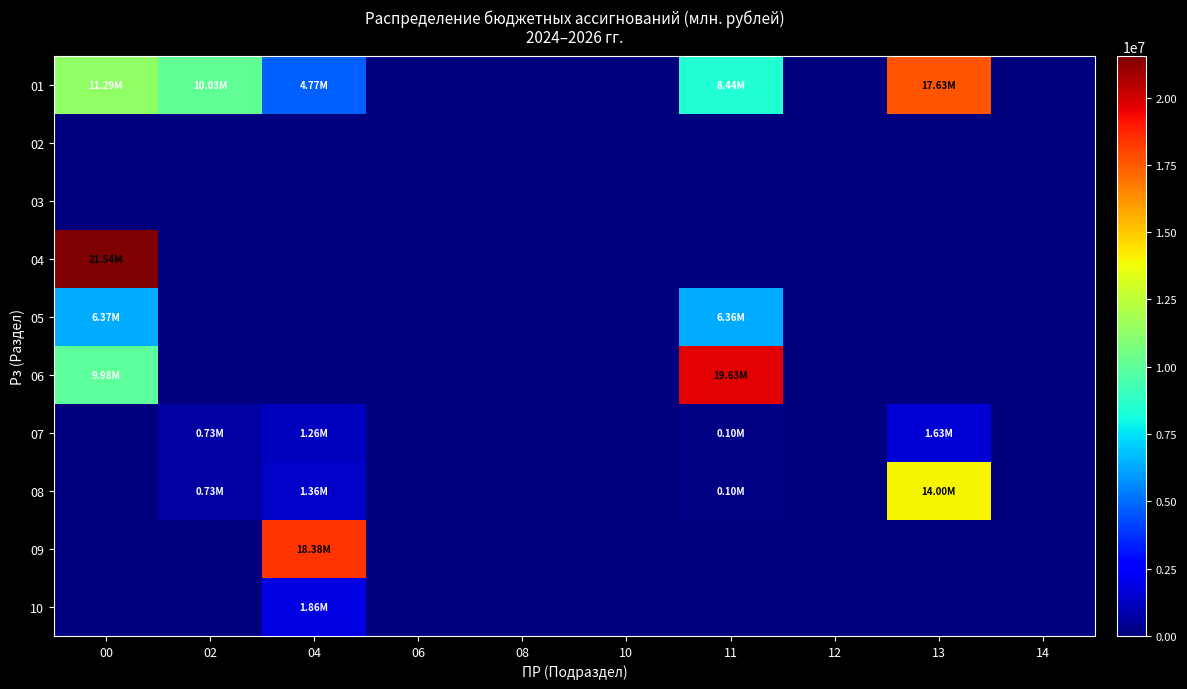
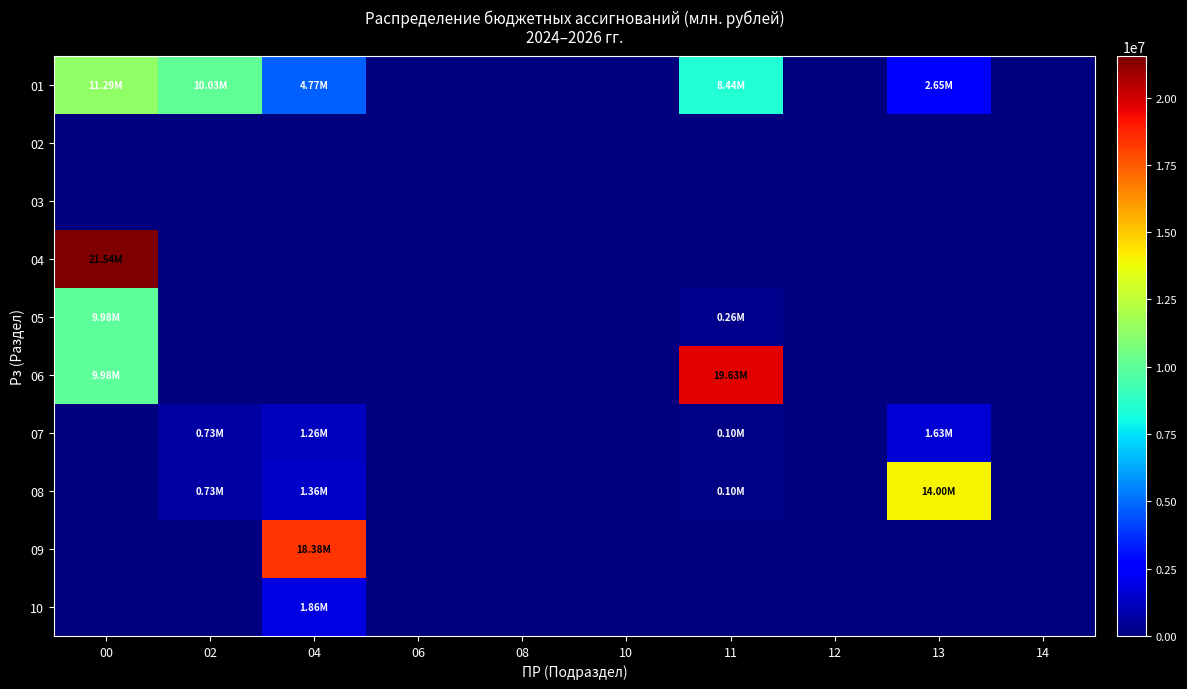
01, 13: 17.63M -> 2.65M
05, 00: 6.37M -> 9.98M
05, 11: 6.36M -> 0.26M
